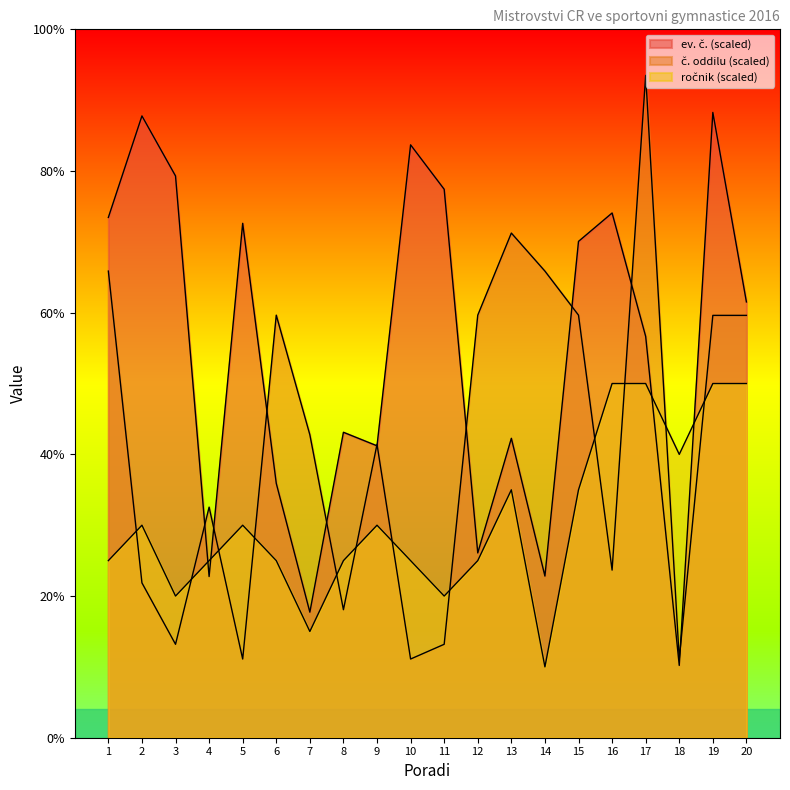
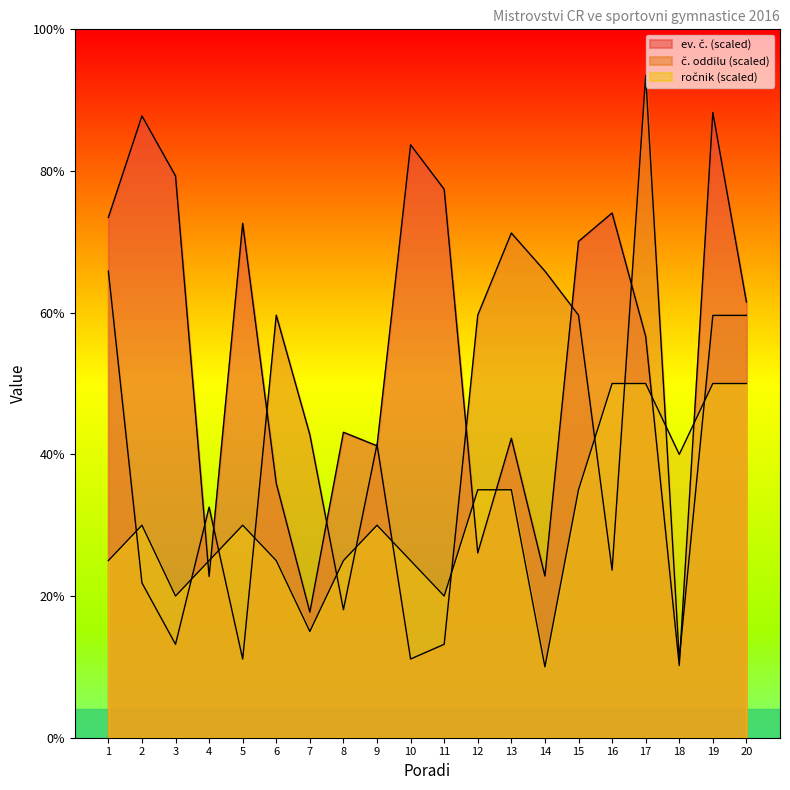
ročnik (scaled), 12: 25% -> 35%
